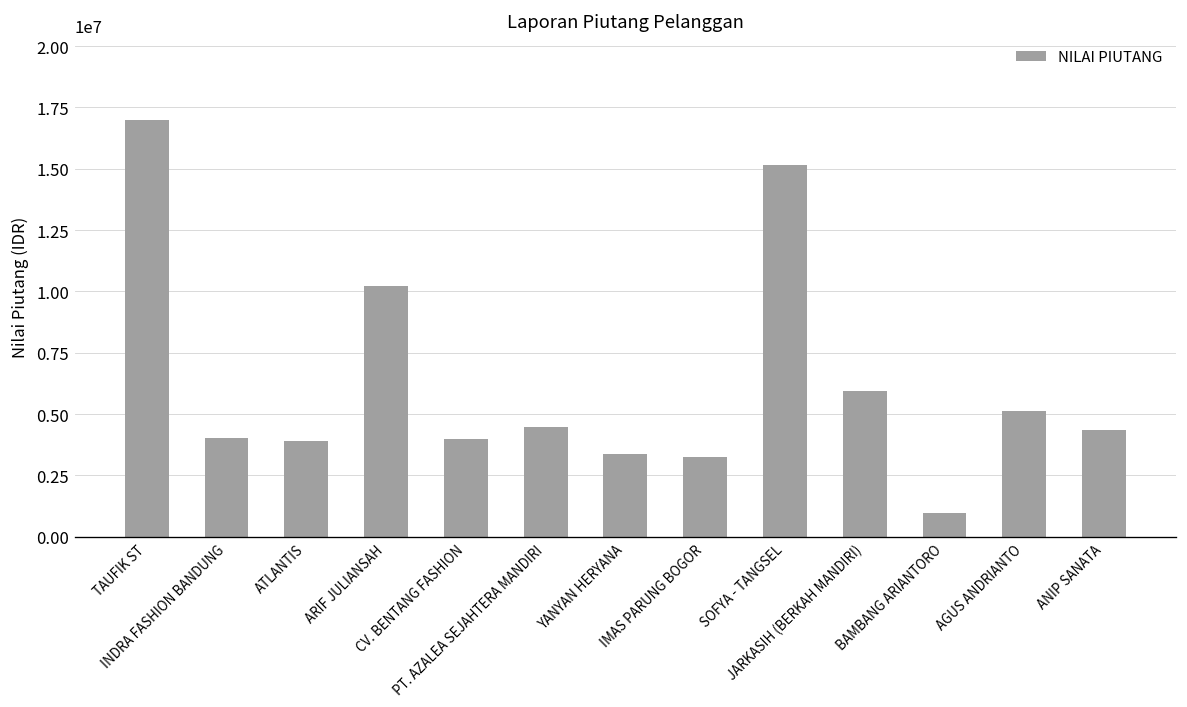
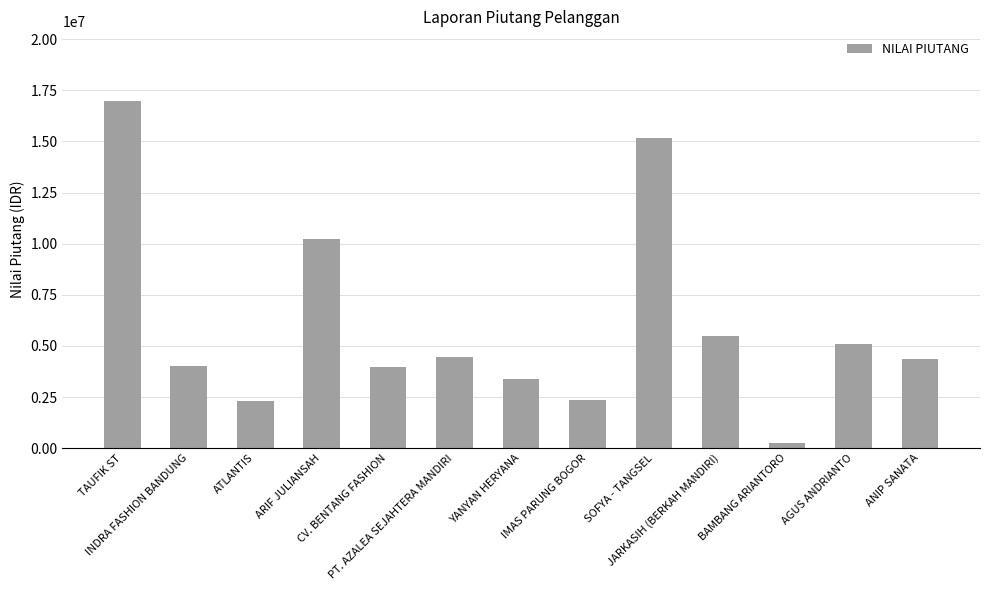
ATLANTIS: 3900000 -> 2300000
IMAS PARUNG BOGOR: 3300000 -> 2400000
JARKASIH (BERKAH MANDIRI): 5900000 -> 5500000
BAMBANG ARIANTORO: 1000000 -> 300000
